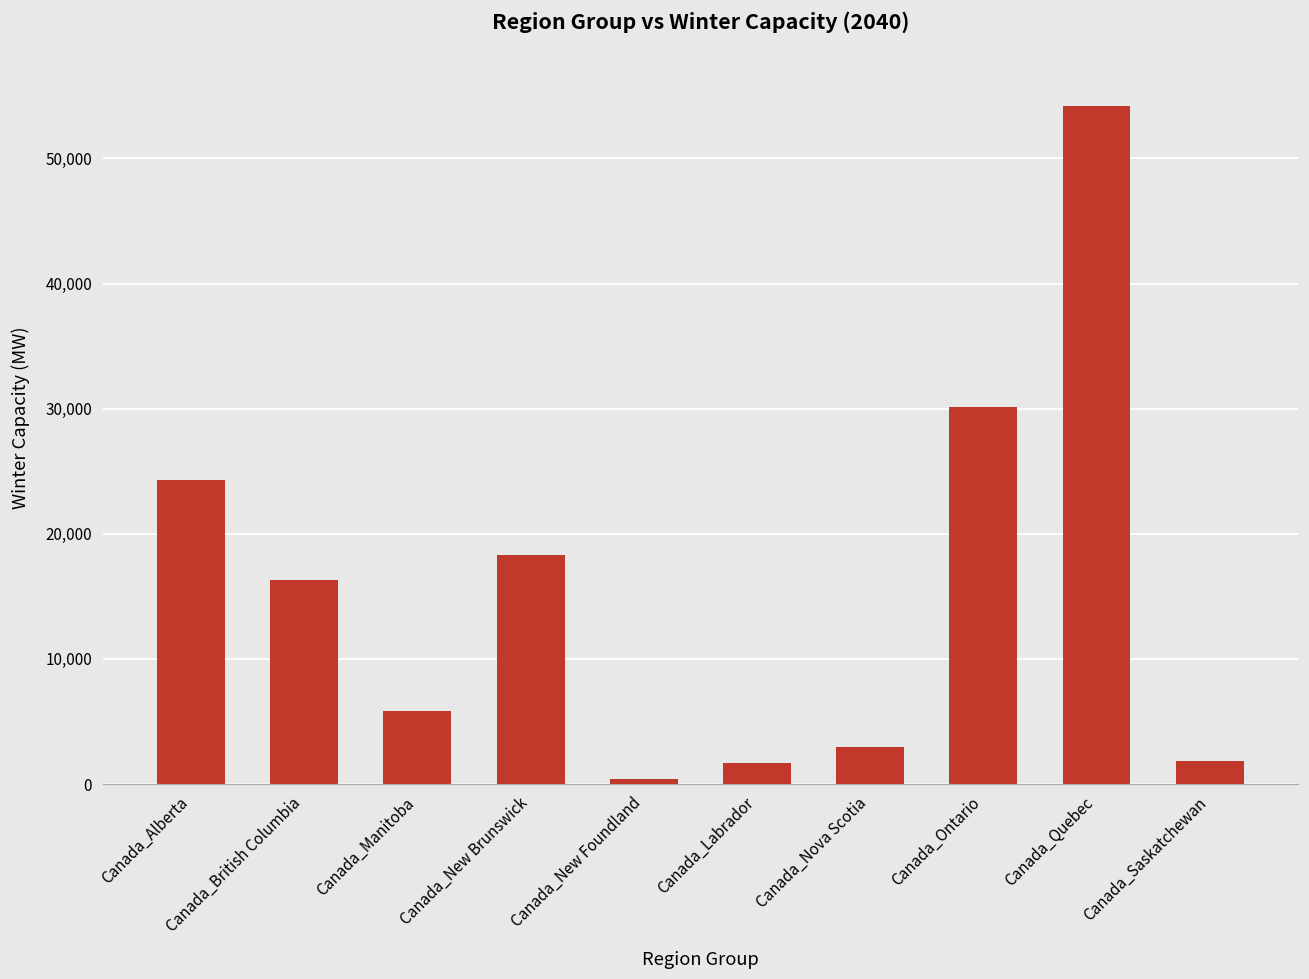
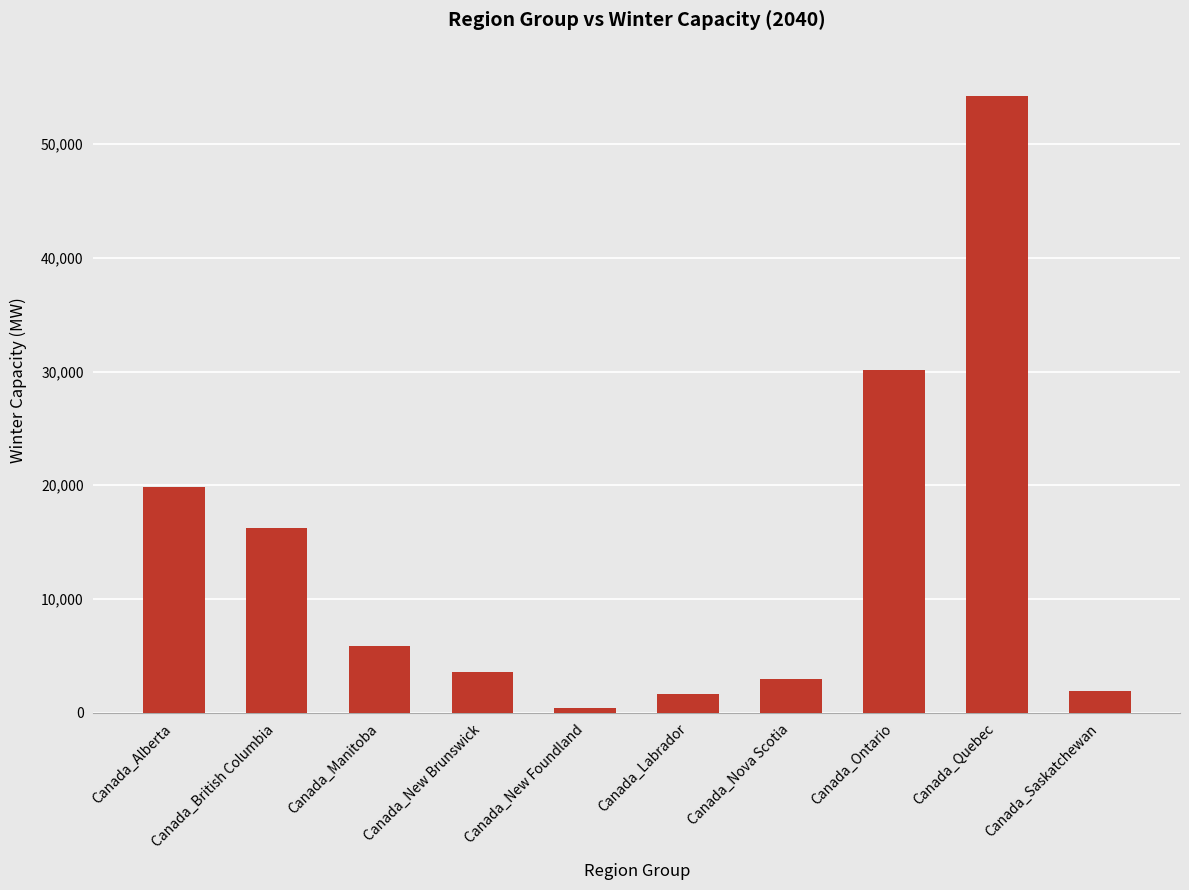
Canada_Alberta: 24,300 -> 19,800
Canada_New Brunswick: 18,300 -> 3,600
